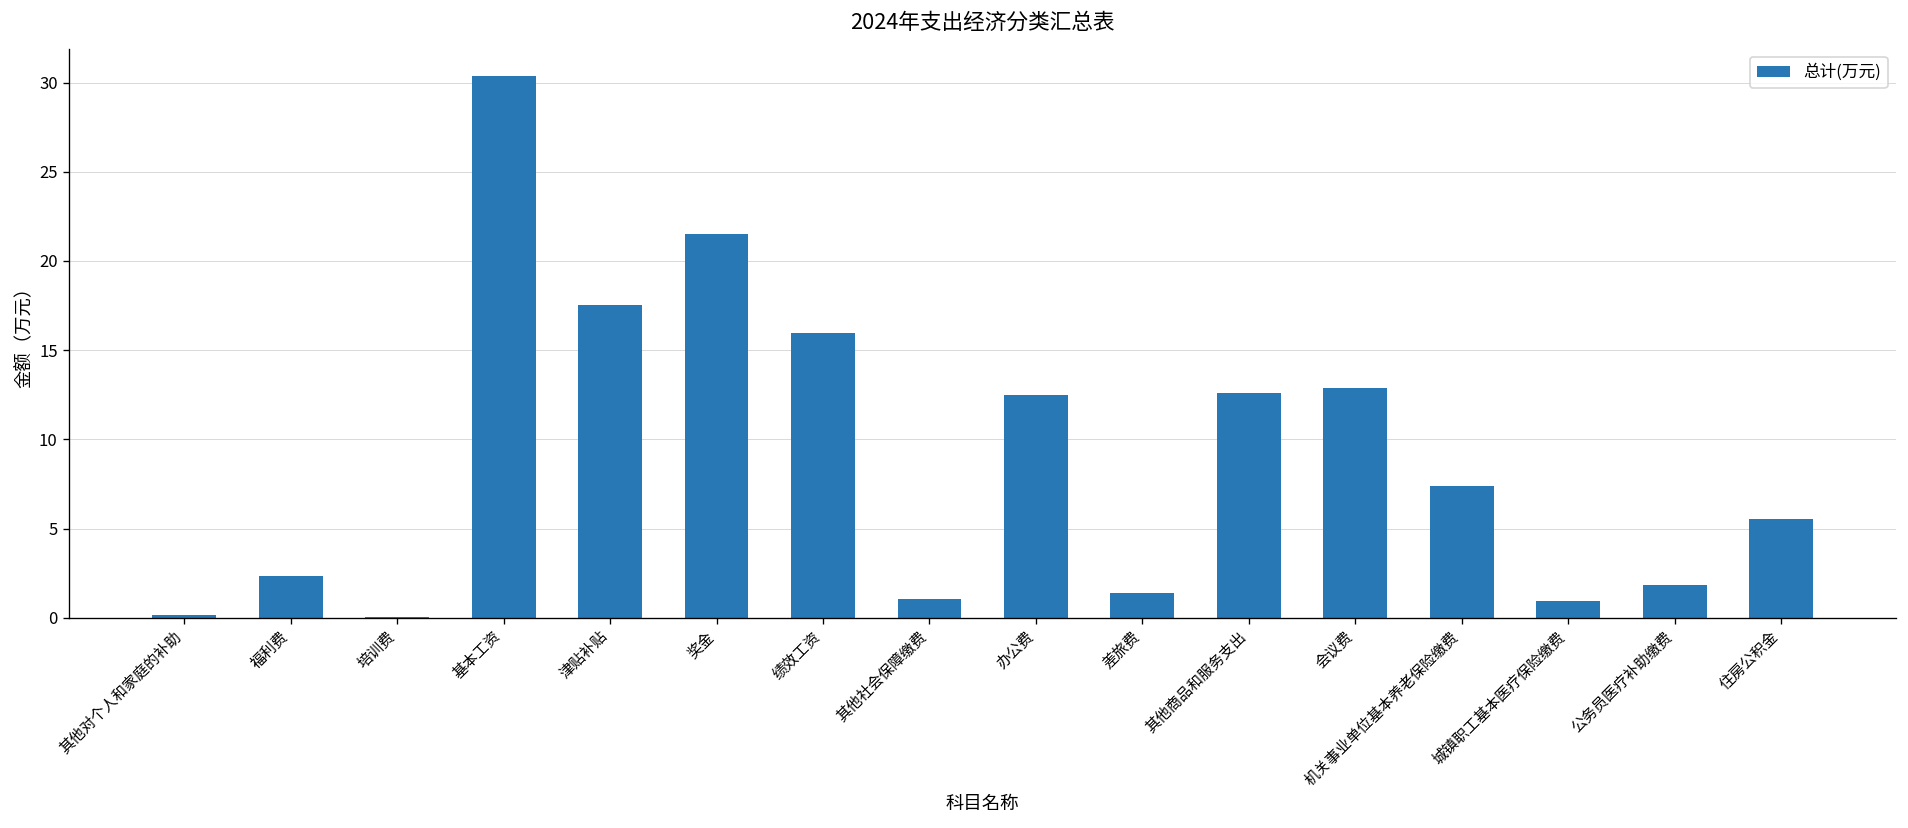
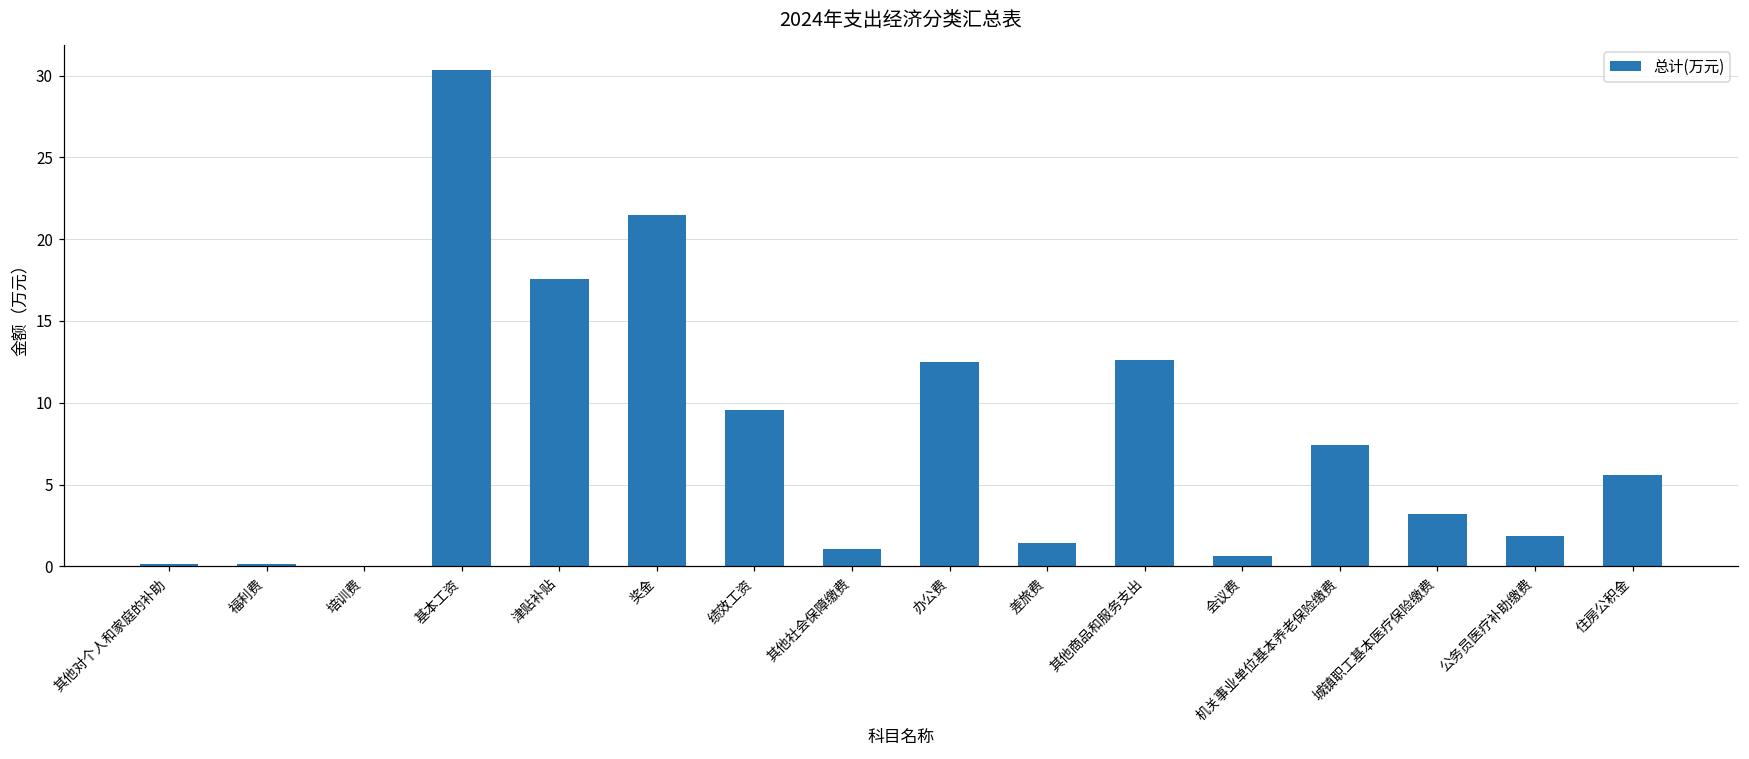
福利费: 2.4 -> 0.1
绩效工资: 15.9 -> 9.6
会议费: 12.9 -> 0.6
城镇职工基本医疗保险缴费: 0.9 -> 3.2
